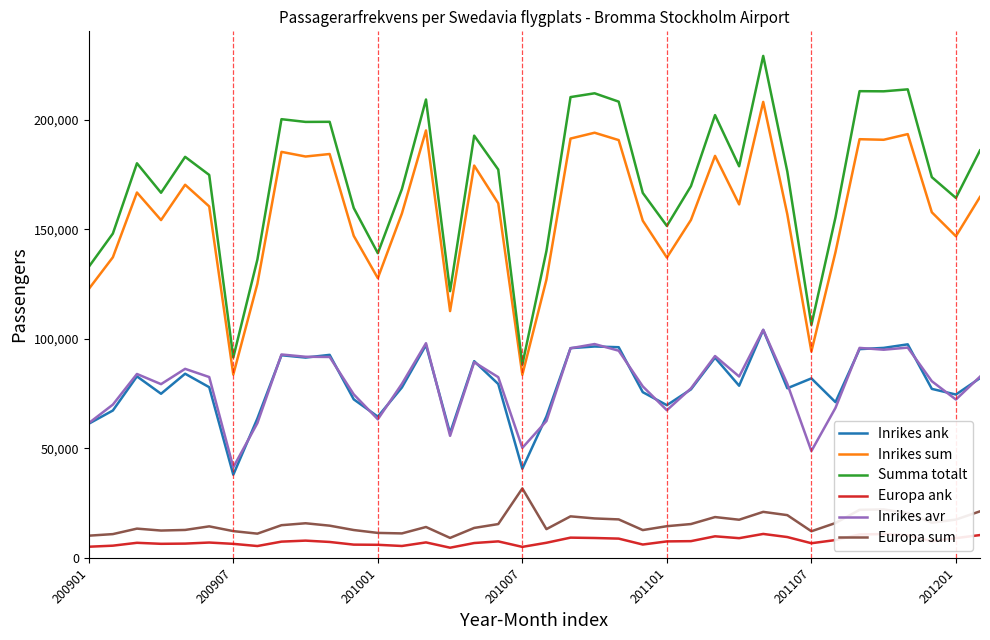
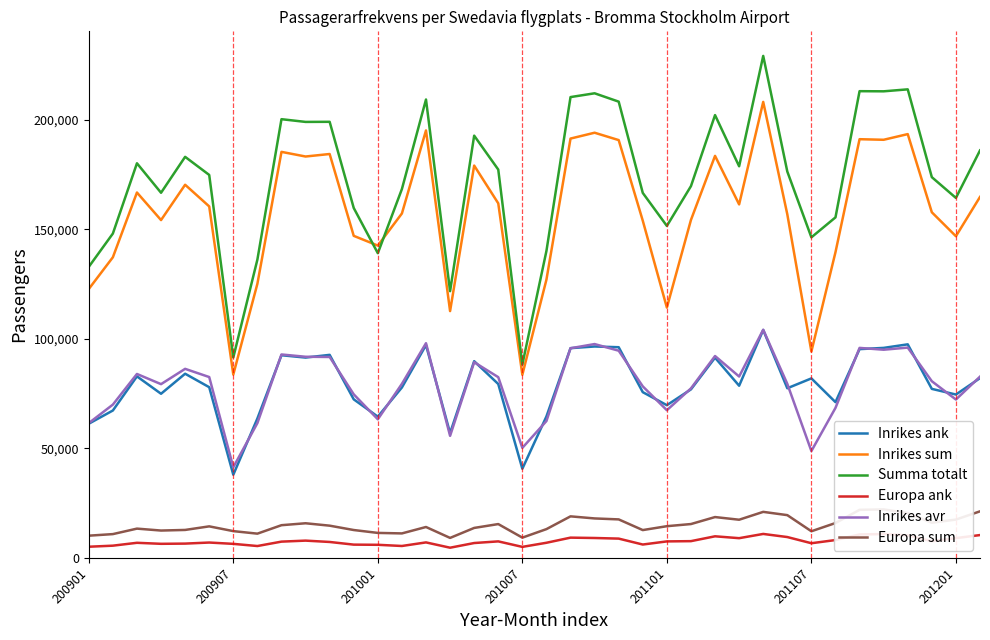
Inrikes sum, 201001: 128,000 -> 143,000
Europa sum, 201007: 32,000 -> 9,000
Inrikes sum, 201101: 137,000 -> 114,000
Summa totalt, 201107: 106,000 -> 146,000
